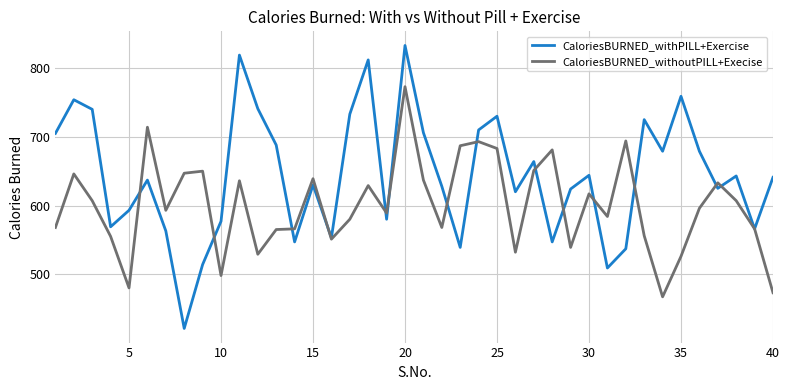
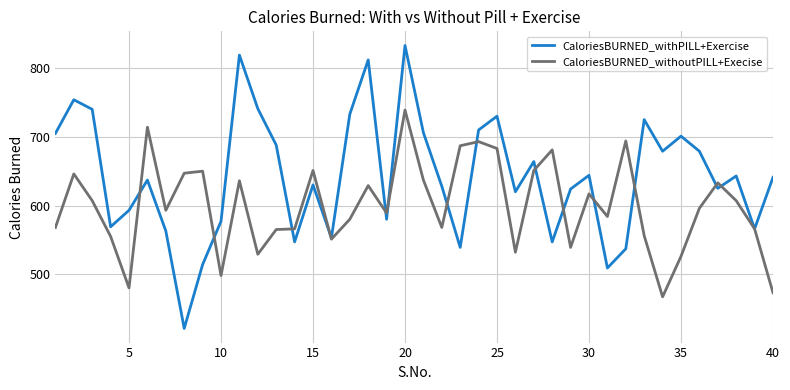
CaloriesBURNED_withoutPILL+Execise, 15: 640 -> 650
CaloriesBURNED_withoutPILL+Execise, 20: 770 -> 740
CaloriesBURNED_withPILL+Exercise, 35: 760 -> 700
